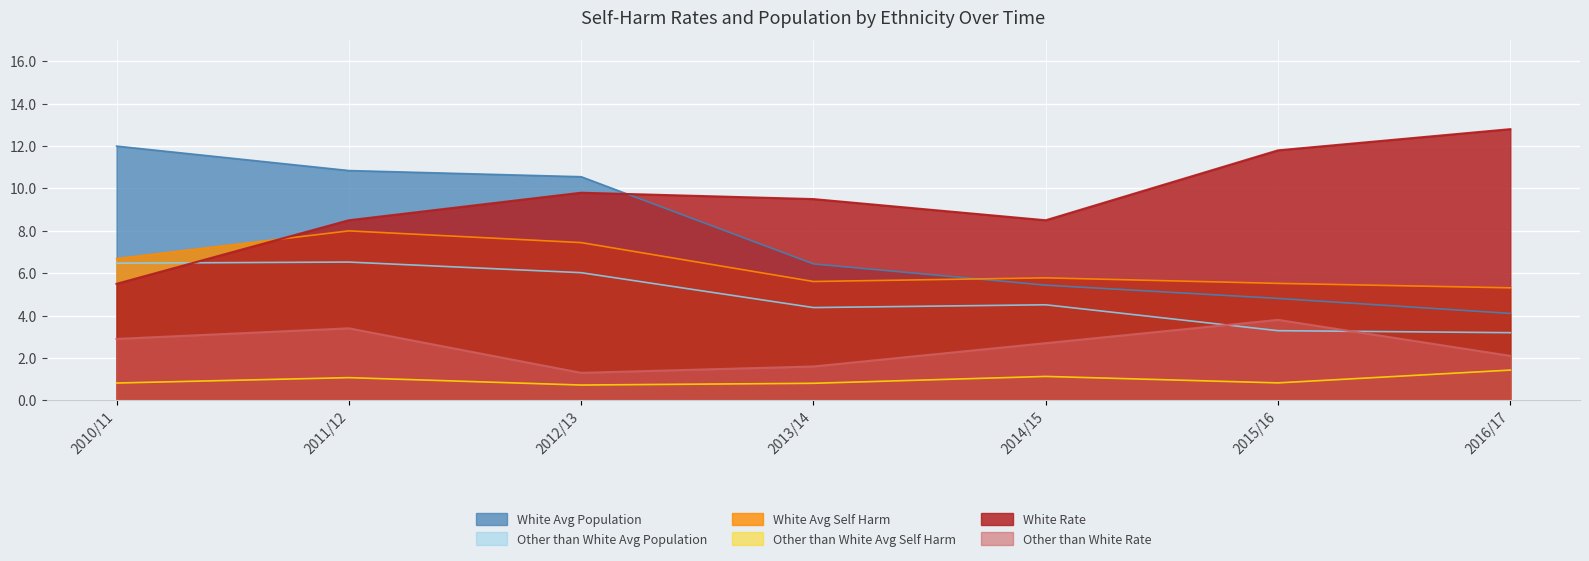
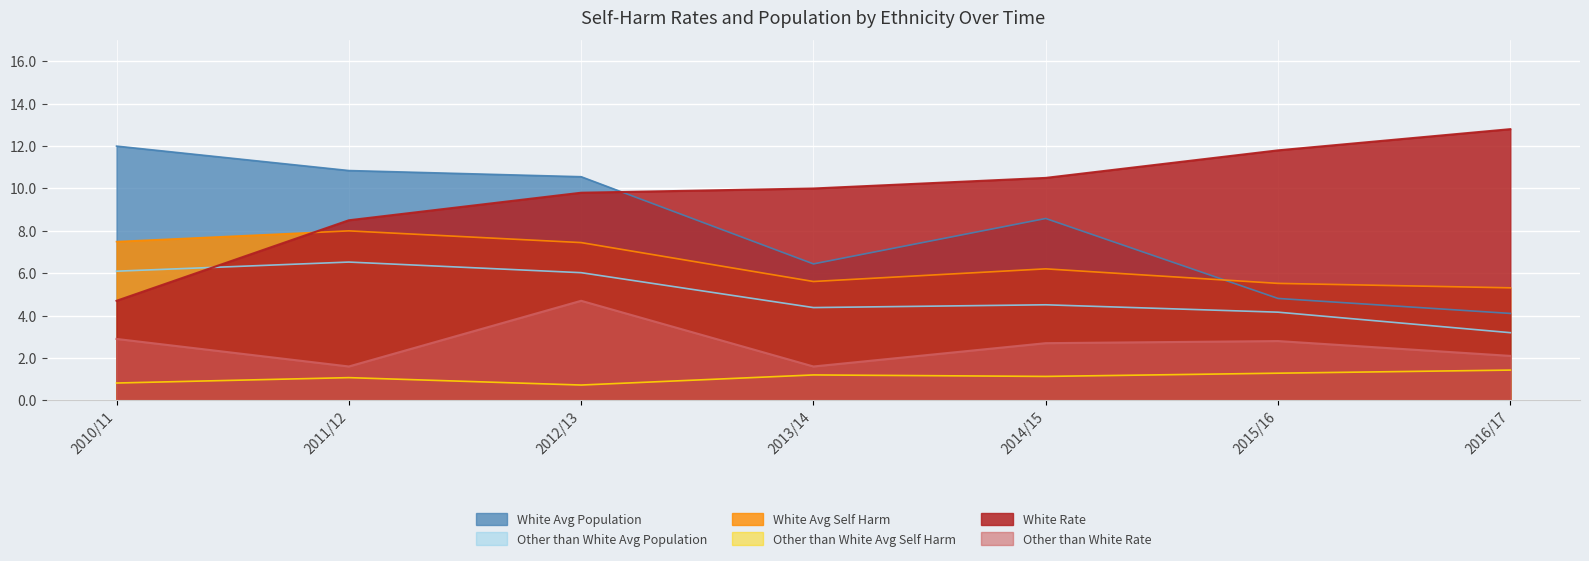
Other than White Avg Population, 2010/11: 6.5 -> 6.1
White Avg Self Harm, 2010/11: 6.7 -> 7.5
White Rate, 2010/11: 5.5 -> 4.7
Other than White Rate, 2011/12: 3.4 -> 1.6
Other than White Rate, 2012/13: 1.3 -> 4.7
Other than White Avg Self Harm, 2013/14: 0.8 -> 1.2
White Rate, 2013/14: 9.5 -> 10.0
White Avg Population, 2014/15: 5.4 -> 8.6
White Avg Self Harm, 2014/15: 5.8 -> 6.2
White Rate, 2014/15: 8.5 -> 10.5
Other than White Avg Population, 2015/16: 3.3 -> 4.2
Other than White Avg Self Harm, 2015/16: 0.8 -> 1.3
Other than White Rate, 2015/16: 3.8 -> 2.8
